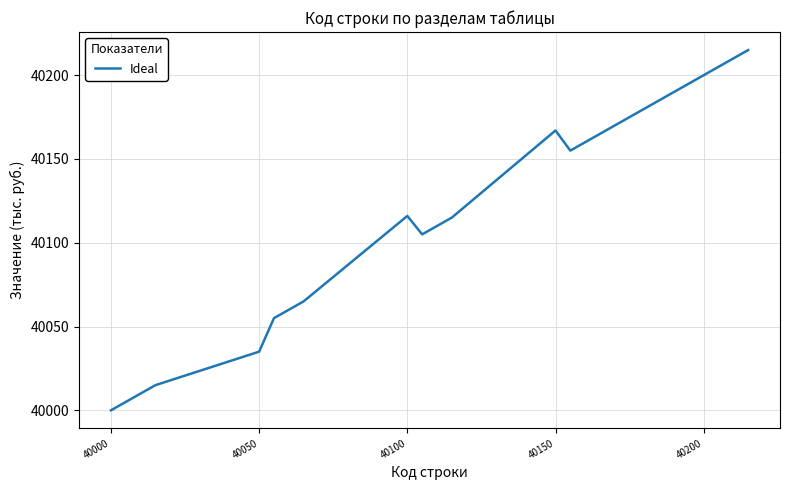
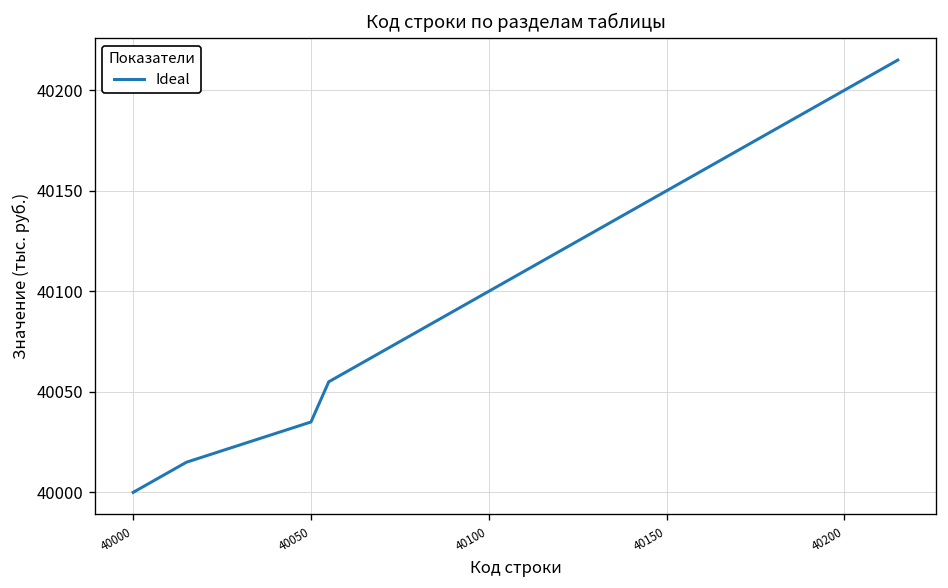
40100: 40116 -> 40100
40150: 40167 -> 40150
